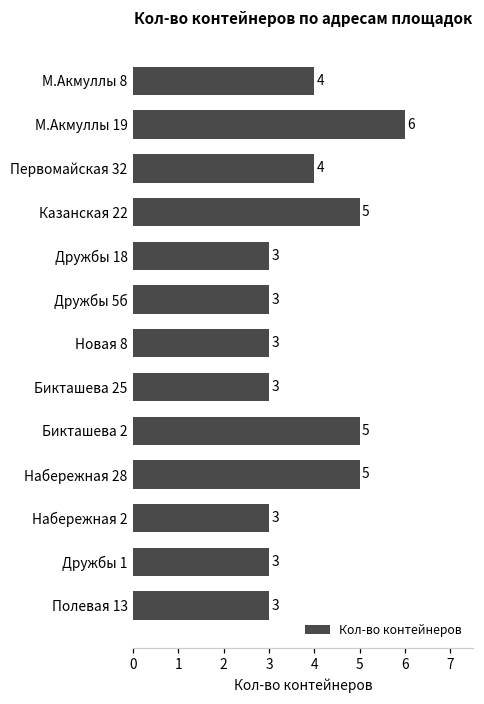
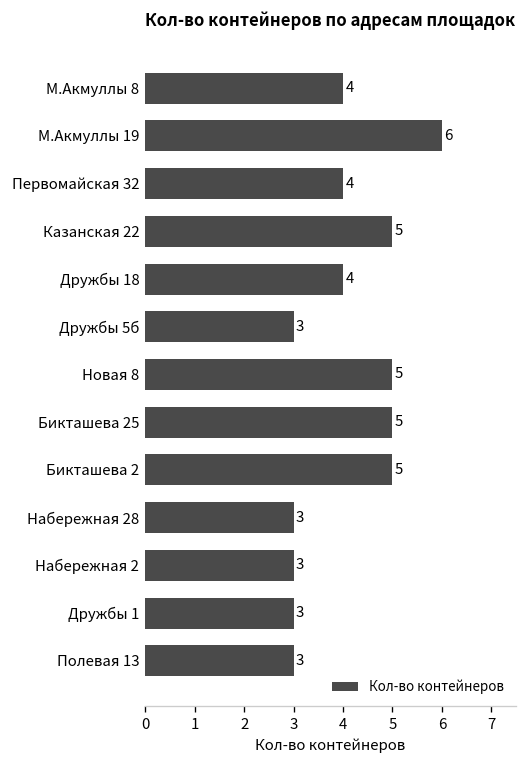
Дружбы 18: 3 -> 4
Новая 8: 3 -> 5
Бикташева 25: 3 -> 5
Набережная 28: 5 -> 3
